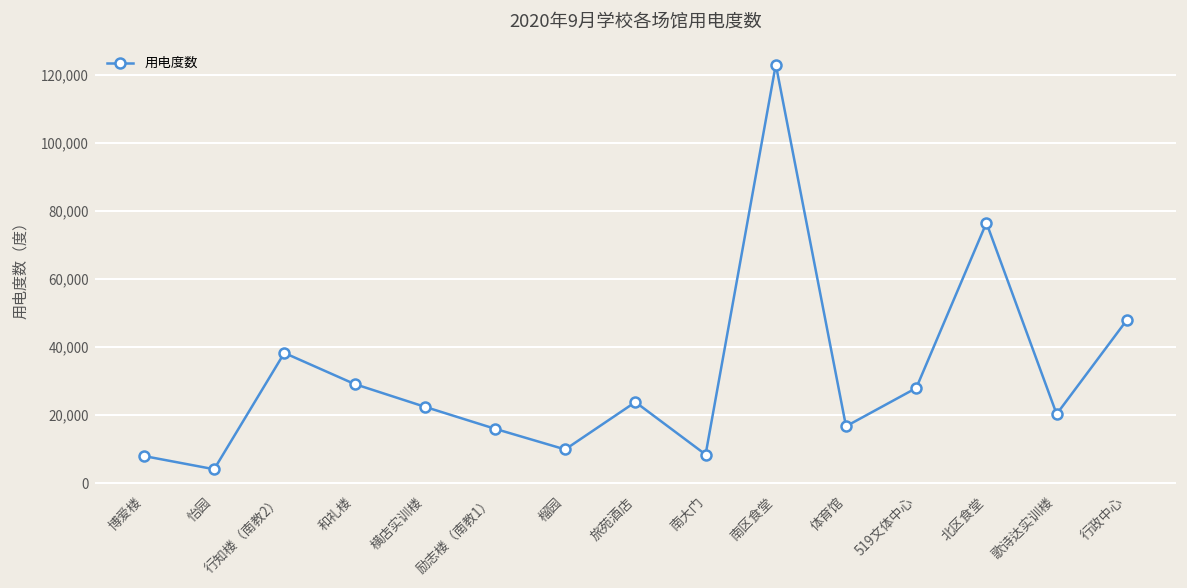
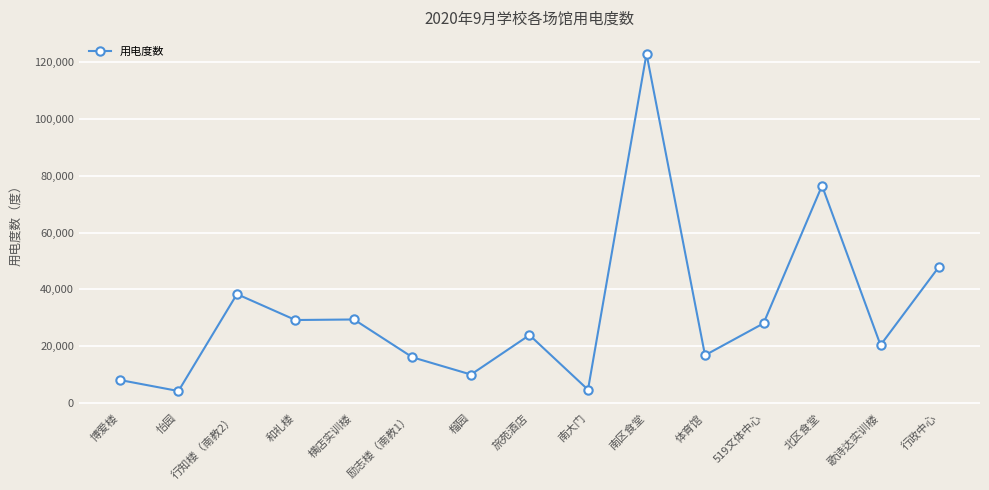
横店实训楼: 22,000 -> 29,000
南大门: 8,000 -> 5,000
